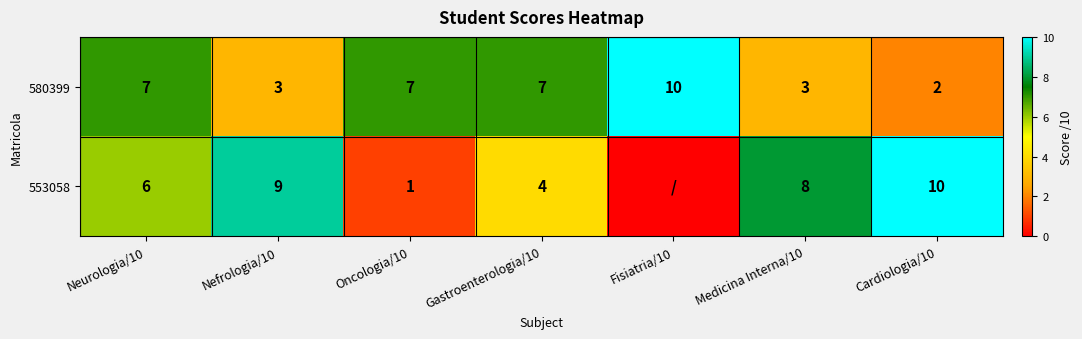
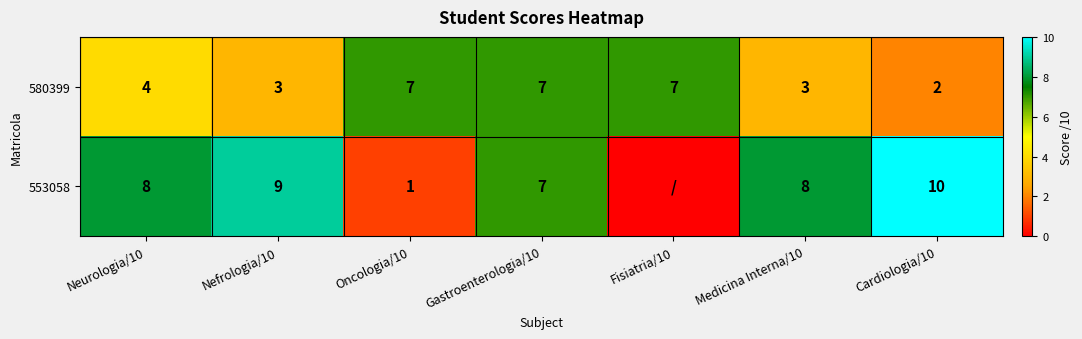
580399, Neurologia/10: 7 -> 4
580399, Fisiatria/10: 10 -> 7
553058, Neurologia/10: 6 -> 8
553058, Gastroenterologia/10: 4 -> 7
